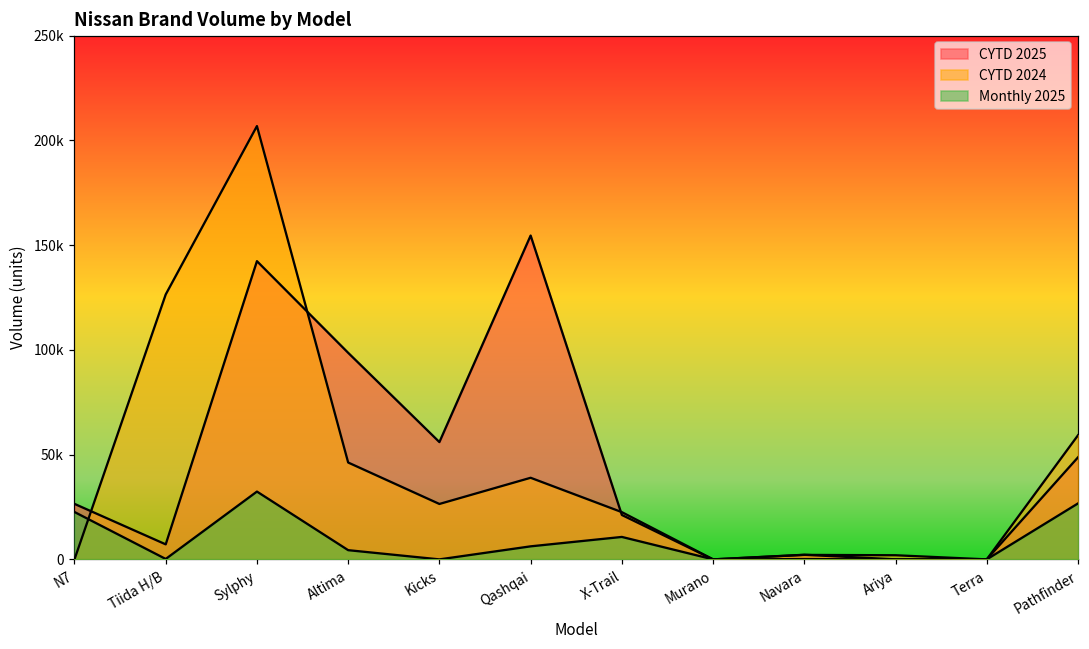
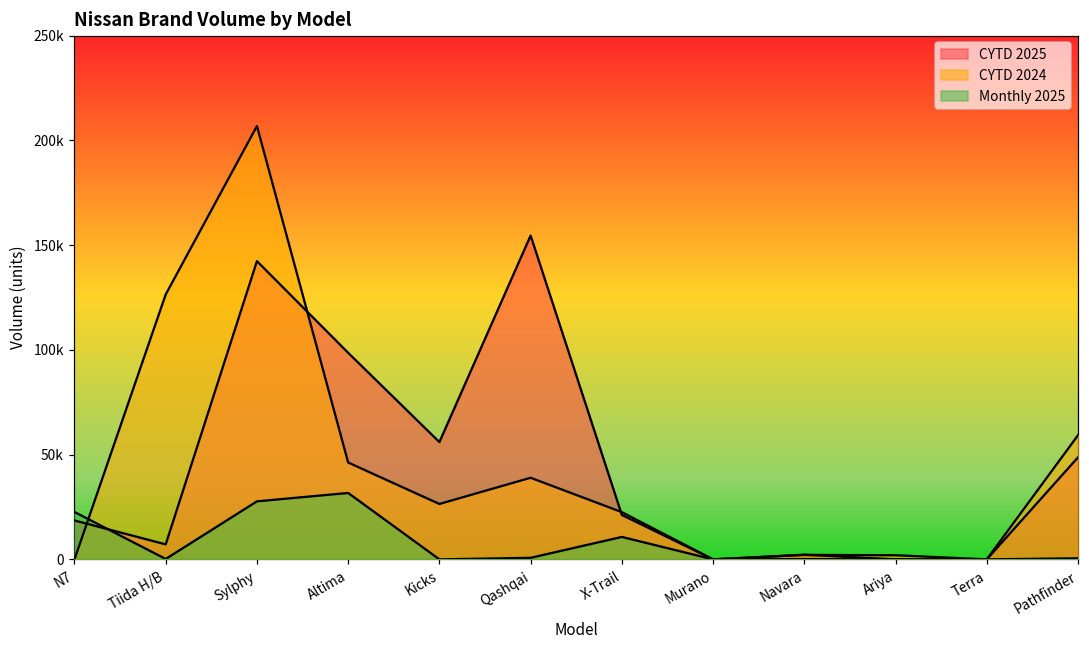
CYTD 2025, N7: 26000 -> 19000
Monthly 2025, Sylphy: 32000 -> 28000
Monthly 2025, Altima: 4000 -> 32000
Monthly 2025, Qashqai: 6000 -> 1000
Monthly 2025, Pathfinder: 27000 -> 1000
